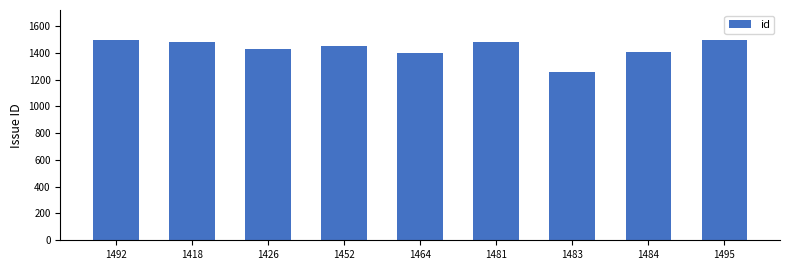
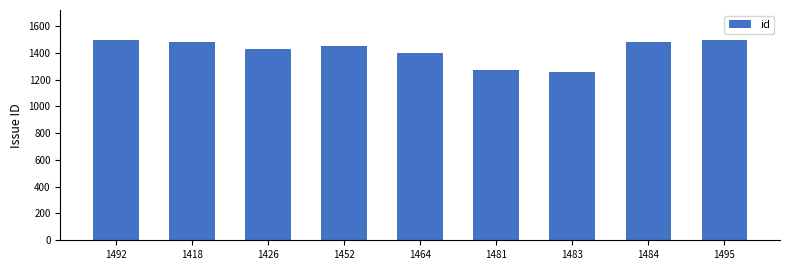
1481: 1480 -> 1270
1484: 1400 -> 1480
